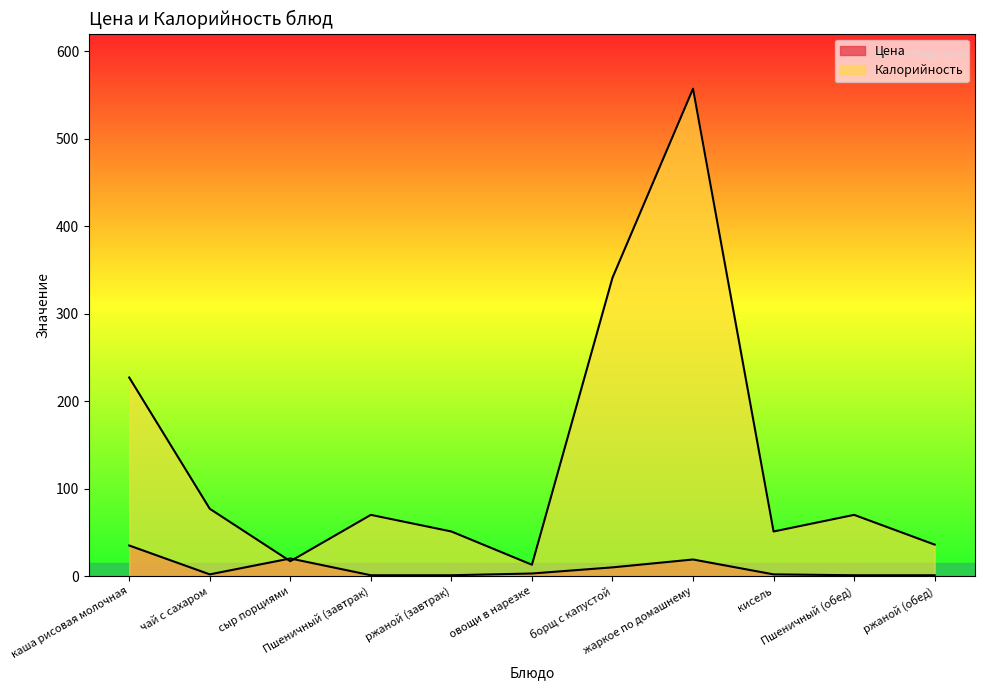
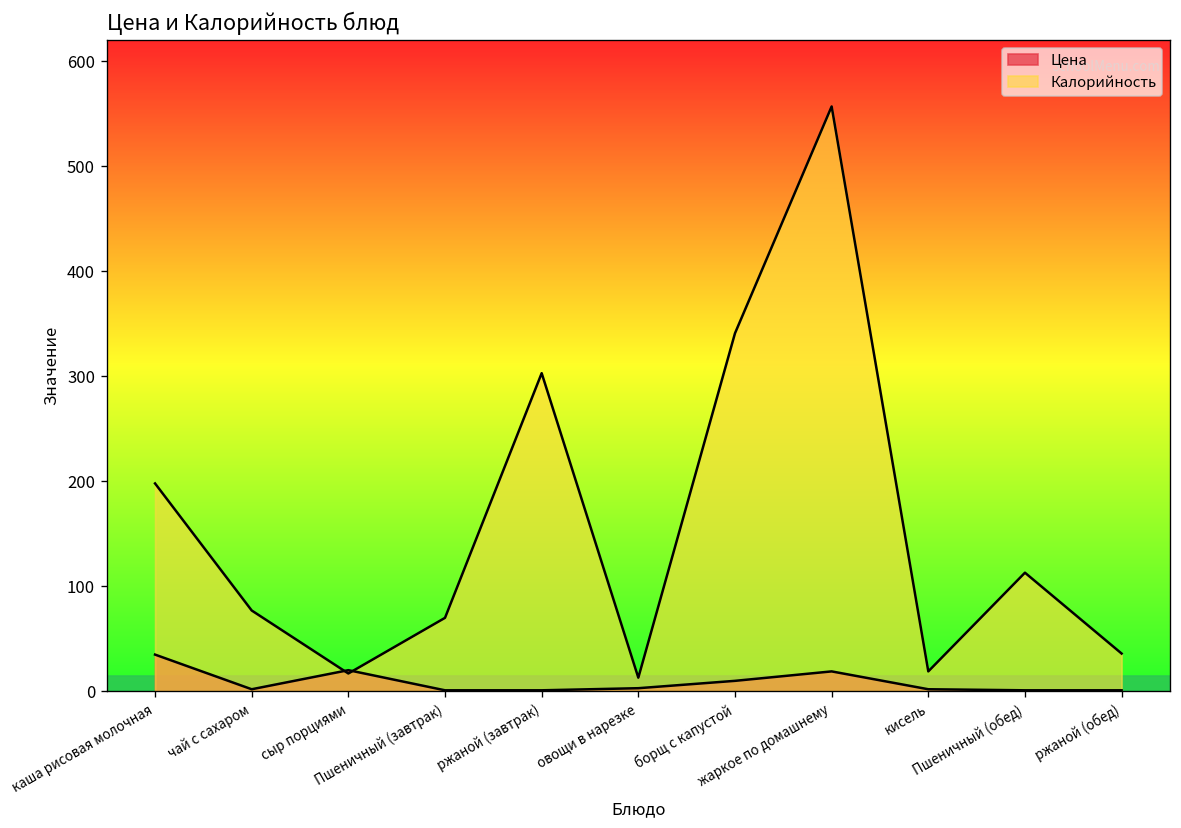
Калорийность, каша рисовая молочная: 230 -> 200
Калорийность, ржаной (завтрак): 50 -> 300
Калорийность, кисель: 50 -> 20
Калорийность, Пшеничный (обед): 70 -> 110
